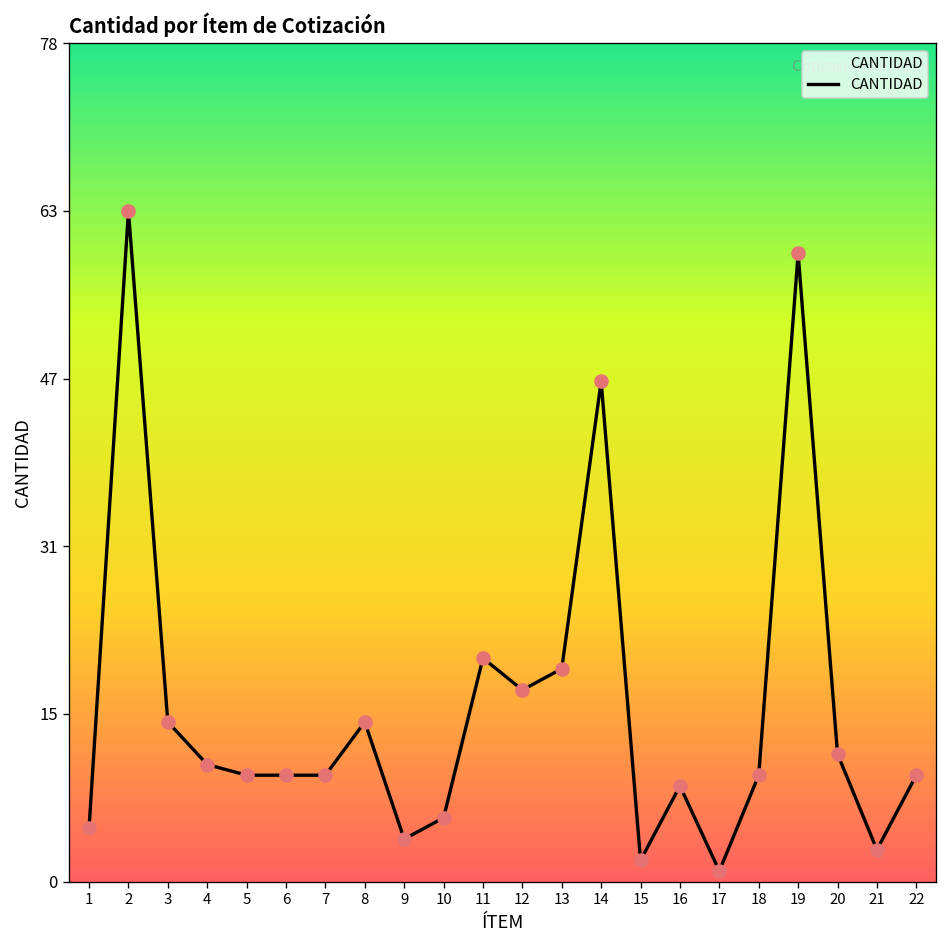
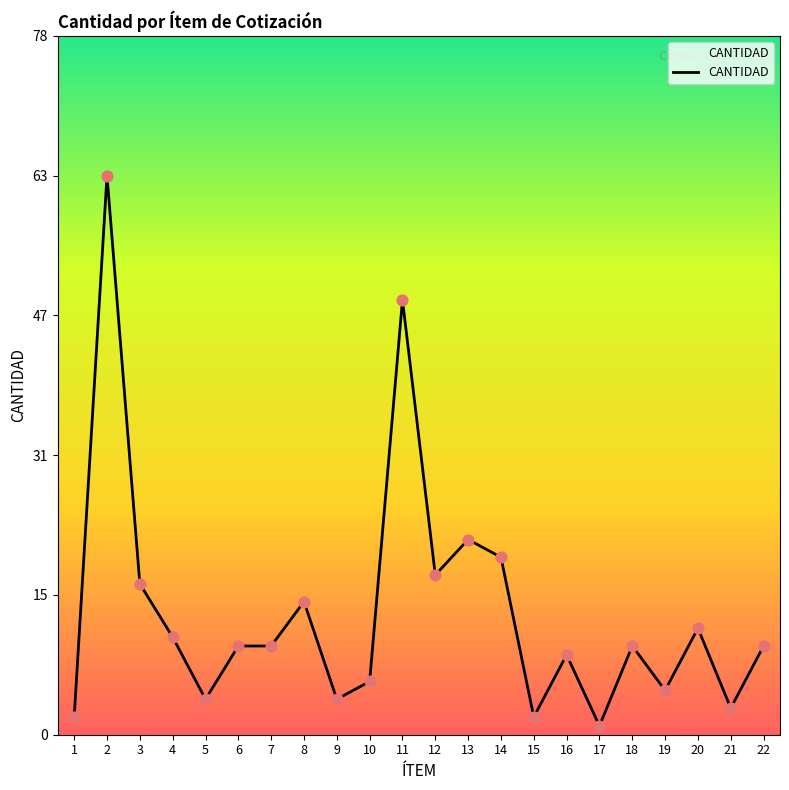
1: 5 -> 2
3: 15 -> 17
5: 10 -> 4
11: 21 -> 49
13: 20 -> 22
14: 47 -> 20
19: 59 -> 5
